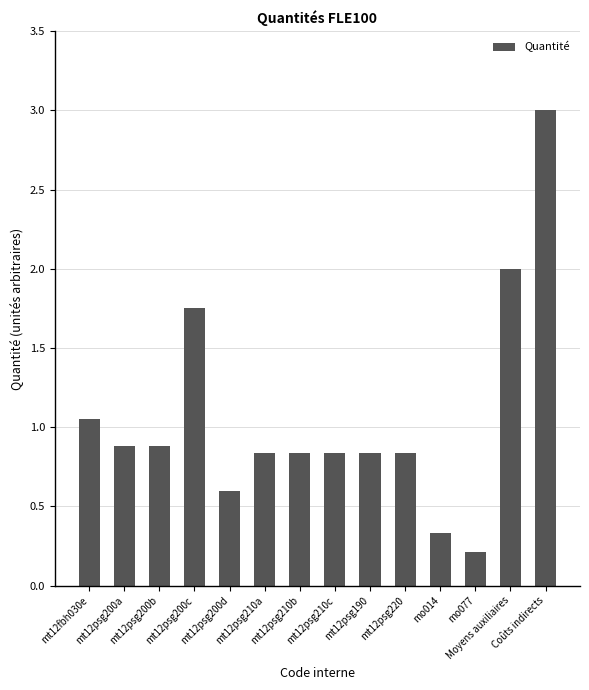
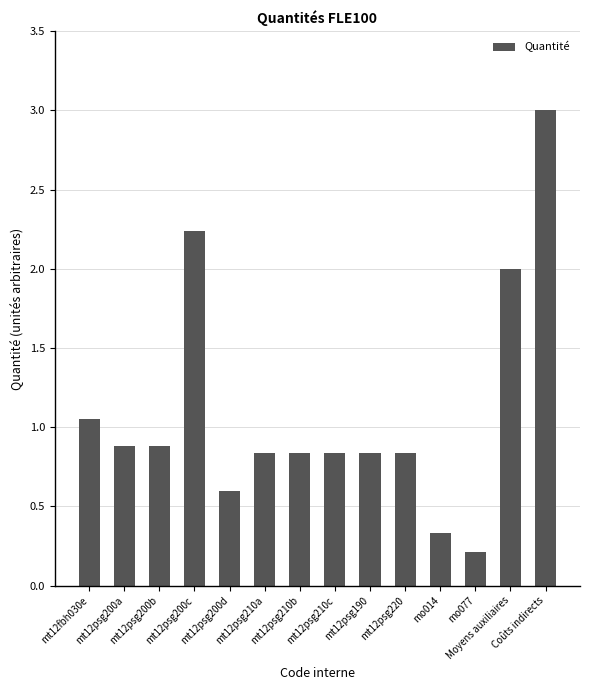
mt12psg200c: 1.75 -> 2.24
